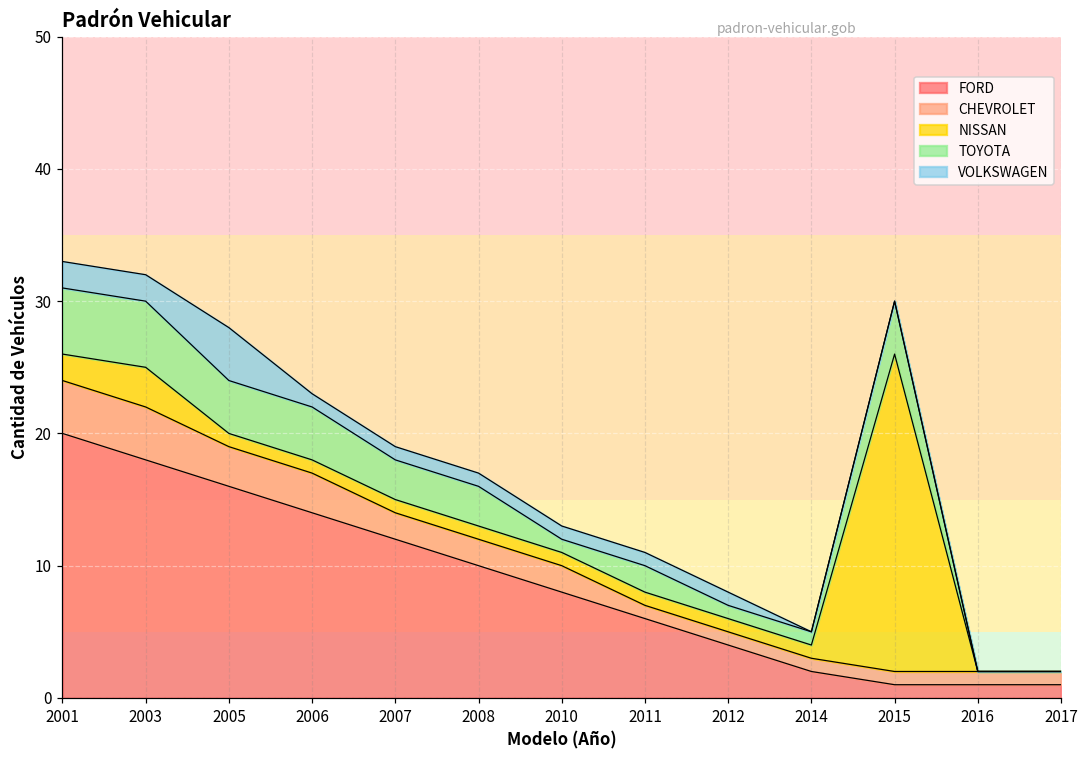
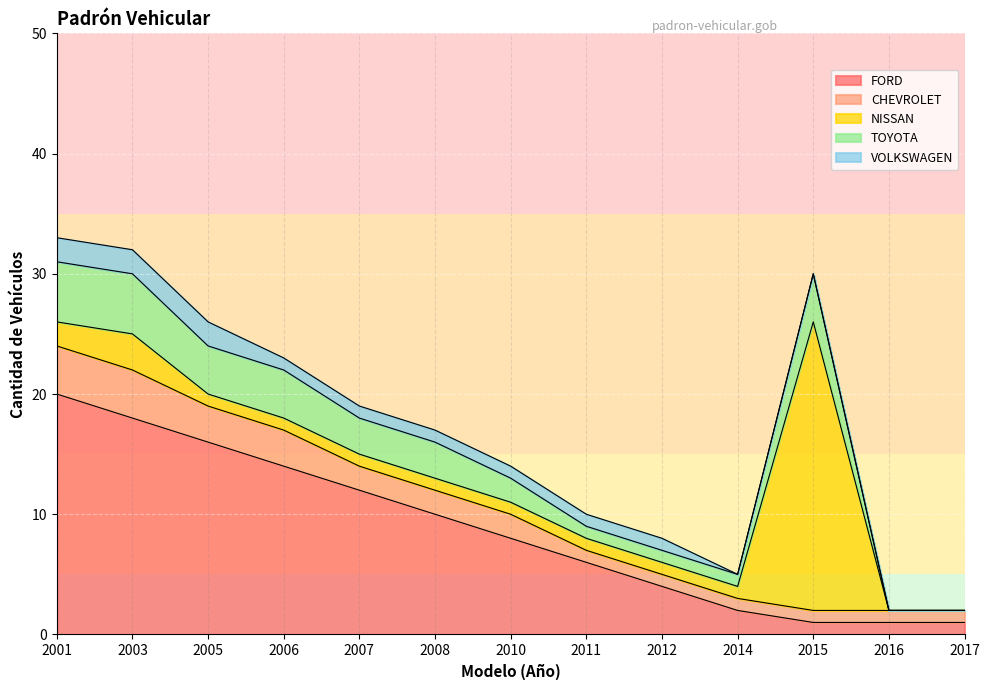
VOLKSWAGEN, 2005: 4 -> 2
TOYOTA, 2010: 1 -> 2
TOYOTA, 2011: 2 -> 1
